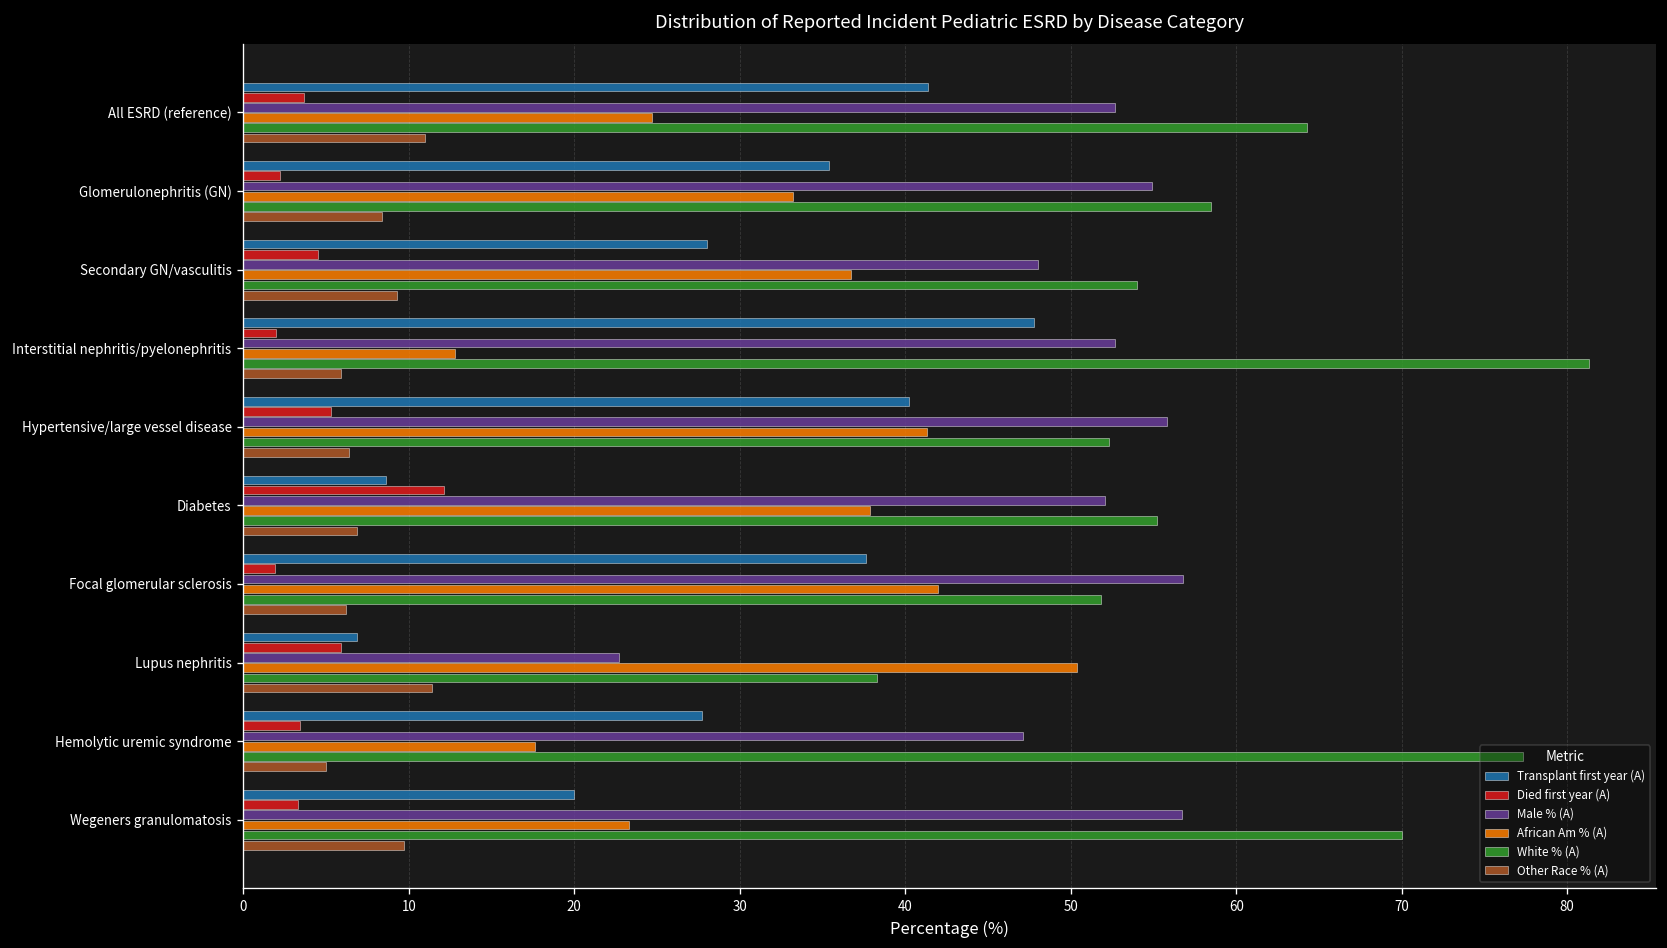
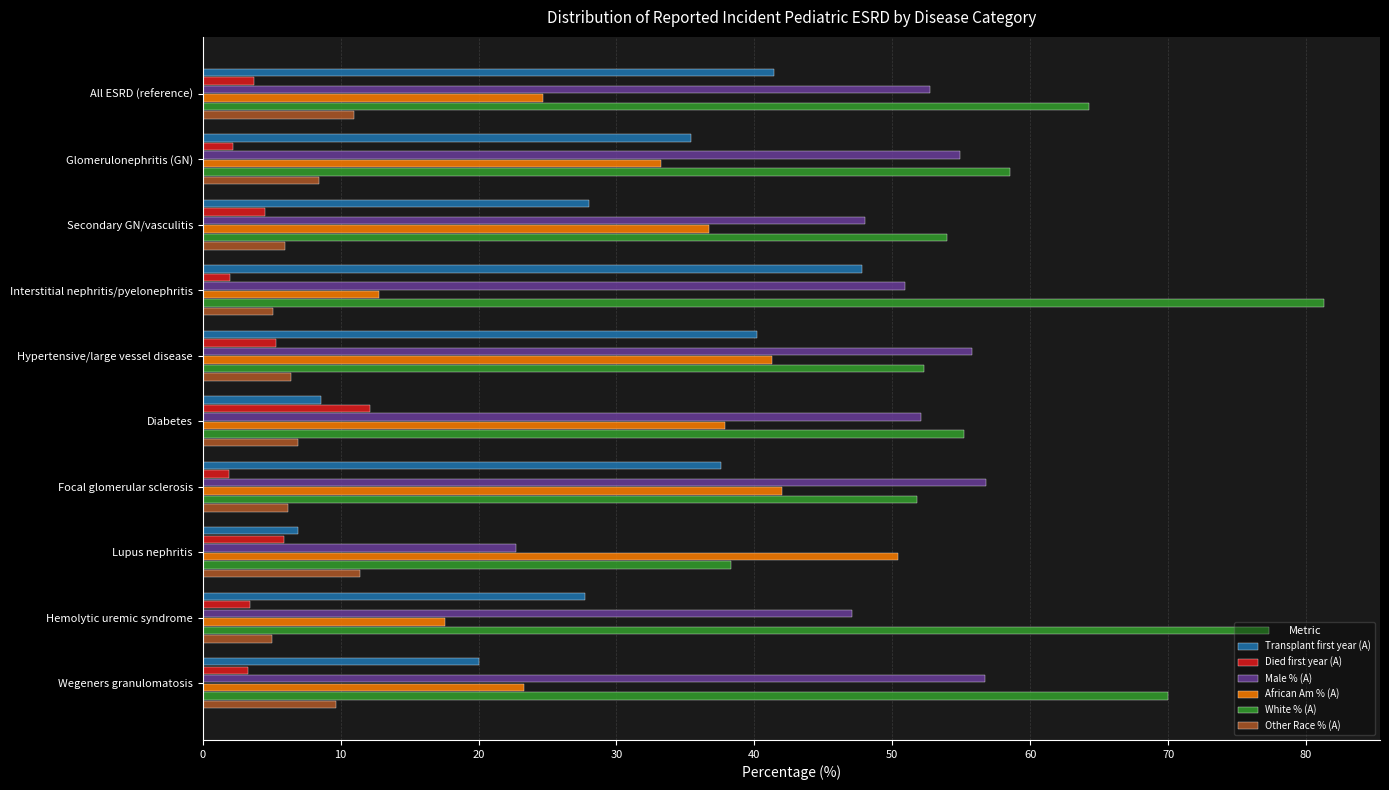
Other Race % (A), Secondary GN/vasculitis: 9.3 -> 6.0
Male % (A), Interstitial nephritis/pyelonephritis: 52.7 -> 50.9
Other Race % (A), Interstitial nephritis/pyelonephritis: 5.9 -> 5.1
